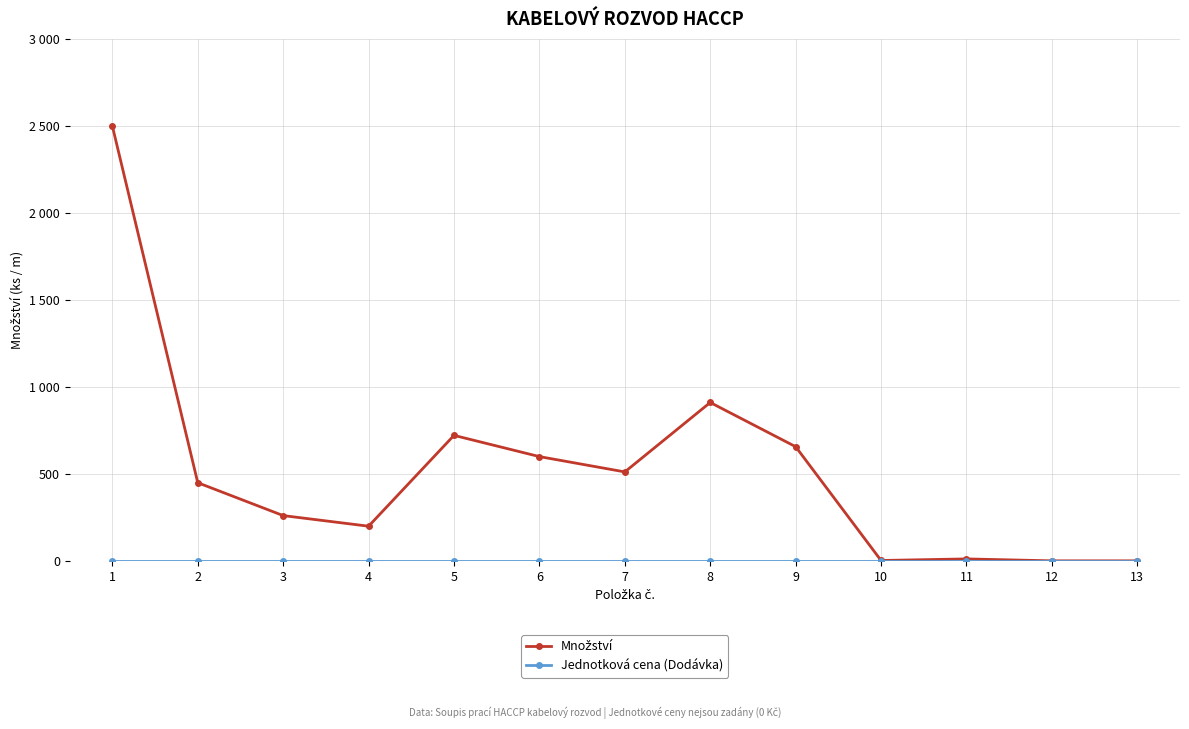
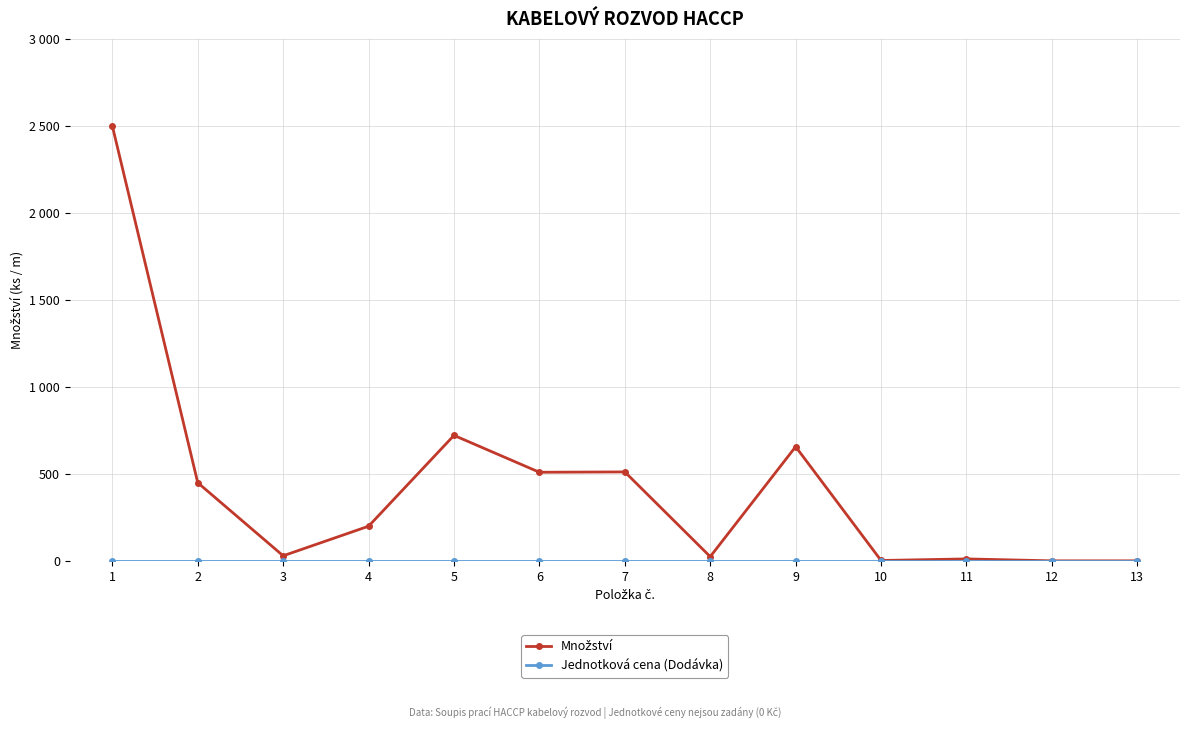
Množství, 3: 260 -> 30
Množství, 6: 600 -> 510
Množství, 8: 910 -> 30
